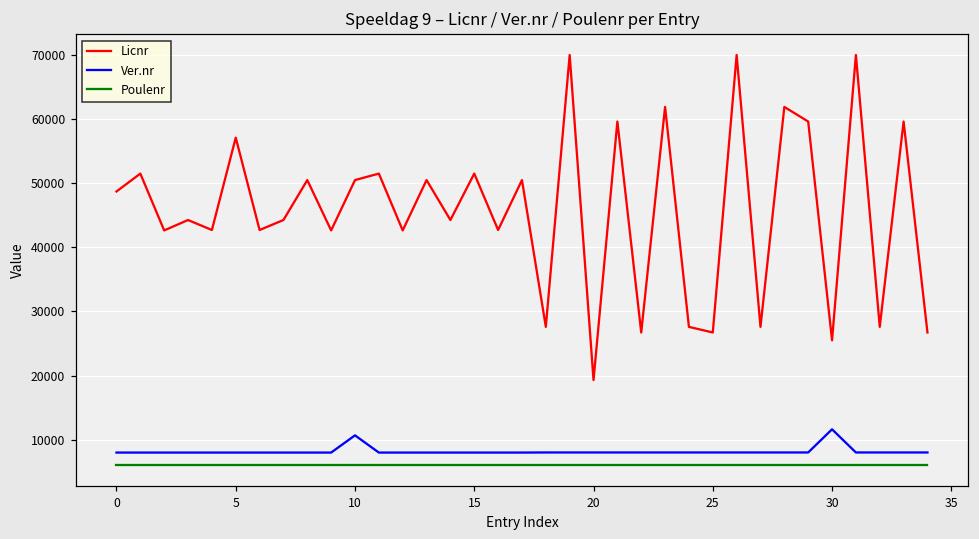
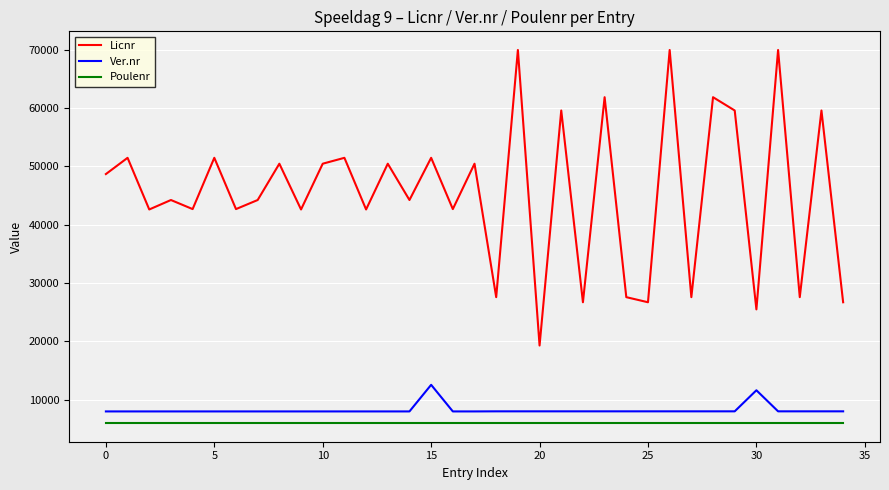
Licnr, 5: 57000 -> 51000
Ver.nr, 10: 11000 -> 8000
Ver.nr, 15: 8000 -> 13000
